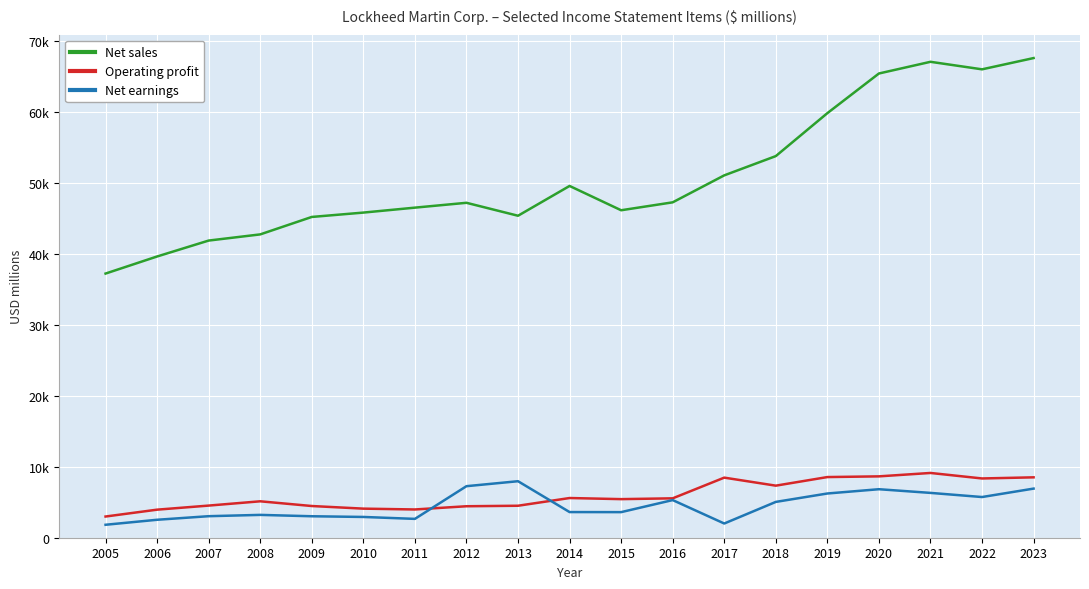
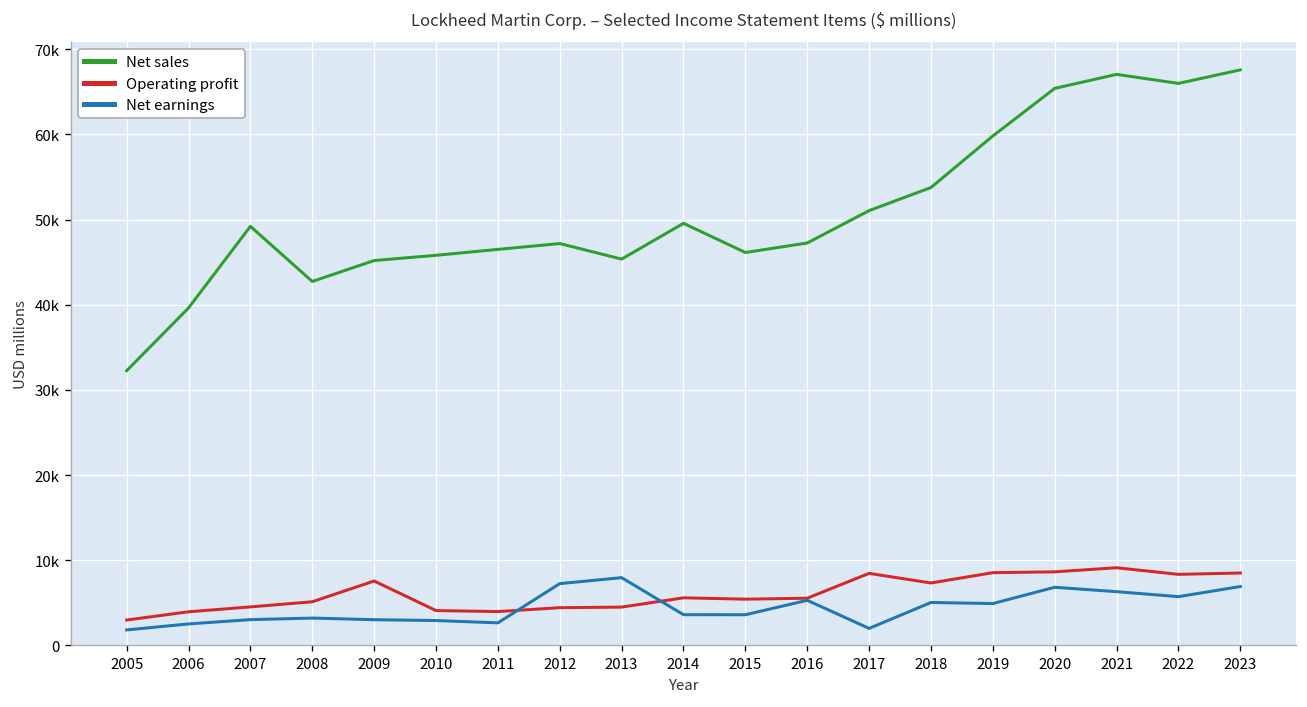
Net sales, 2005: 37000 -> 32000
Net sales, 2007: 42000 -> 49000
Operating profit, 2009: 4000 -> 8000
Net earnings, 2019: 6000 -> 5000
